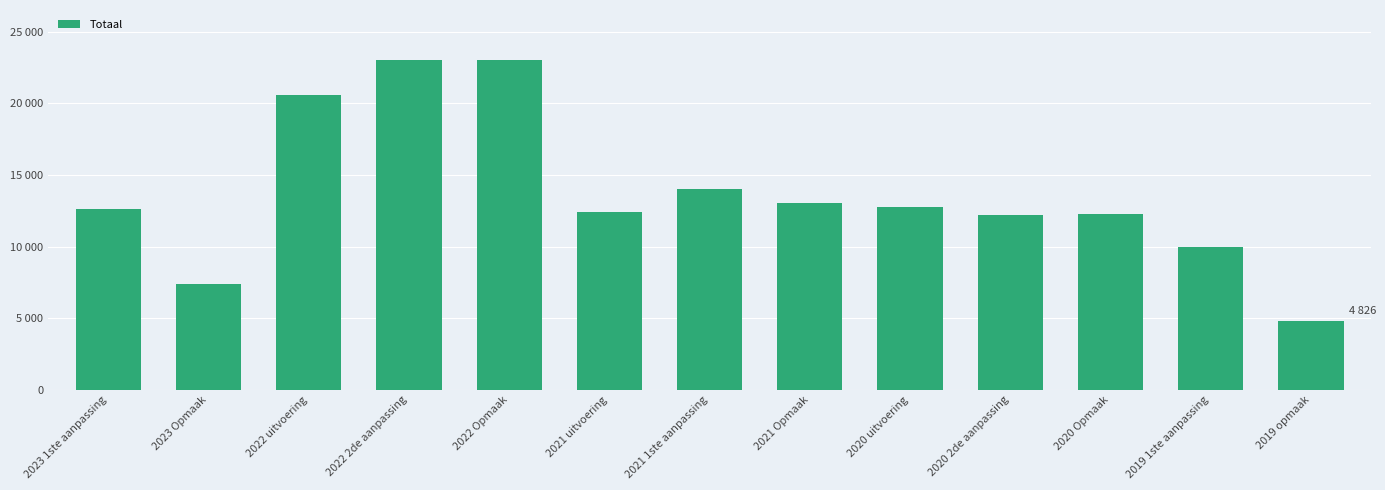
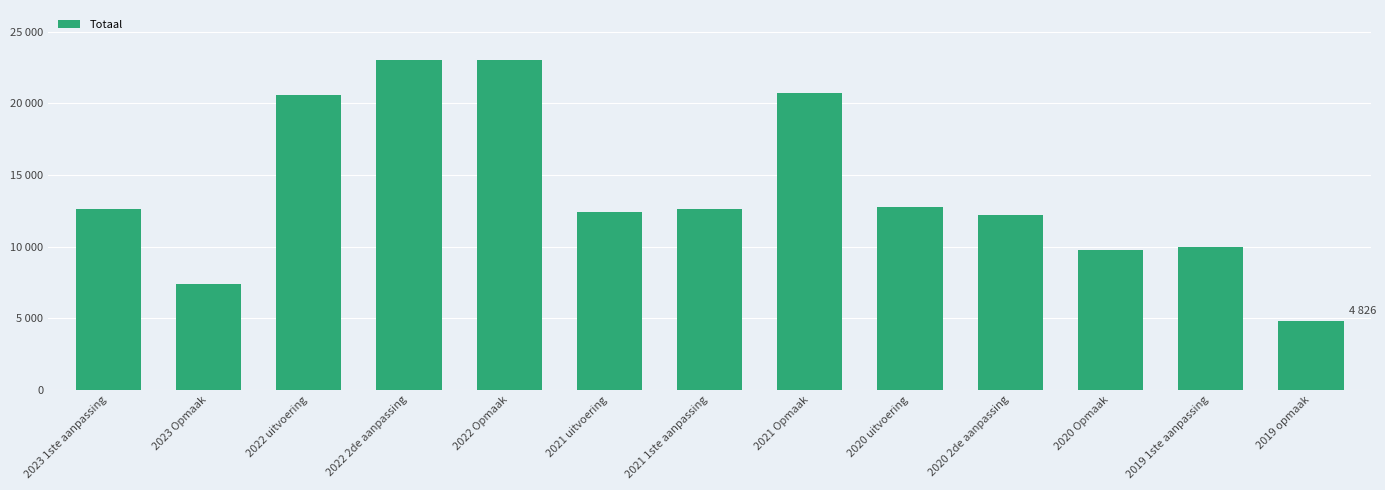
2021 1ste aanpassing: 14000 -> 12700
2021 Opmaak: 13100 -> 20700
2020 Opmaak: 12200 -> 9800
